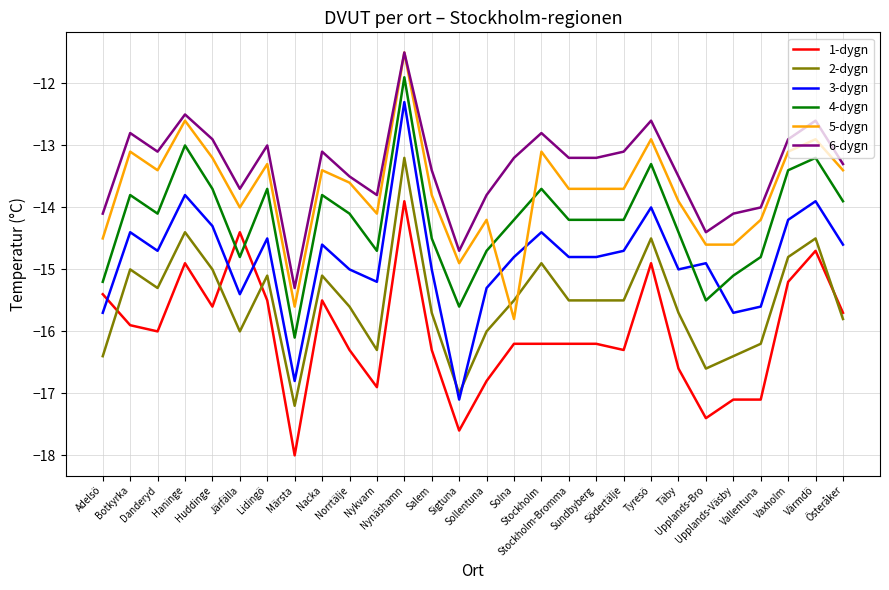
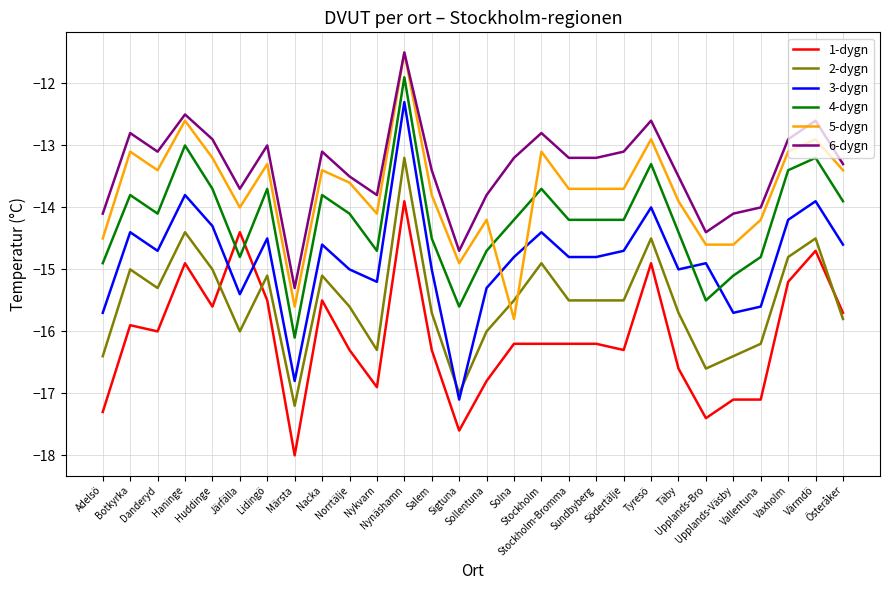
1-dygn, Adelsö: -15.4 -> -17.3
4-dygn, Adelsö: -15.2 -> -14.9
